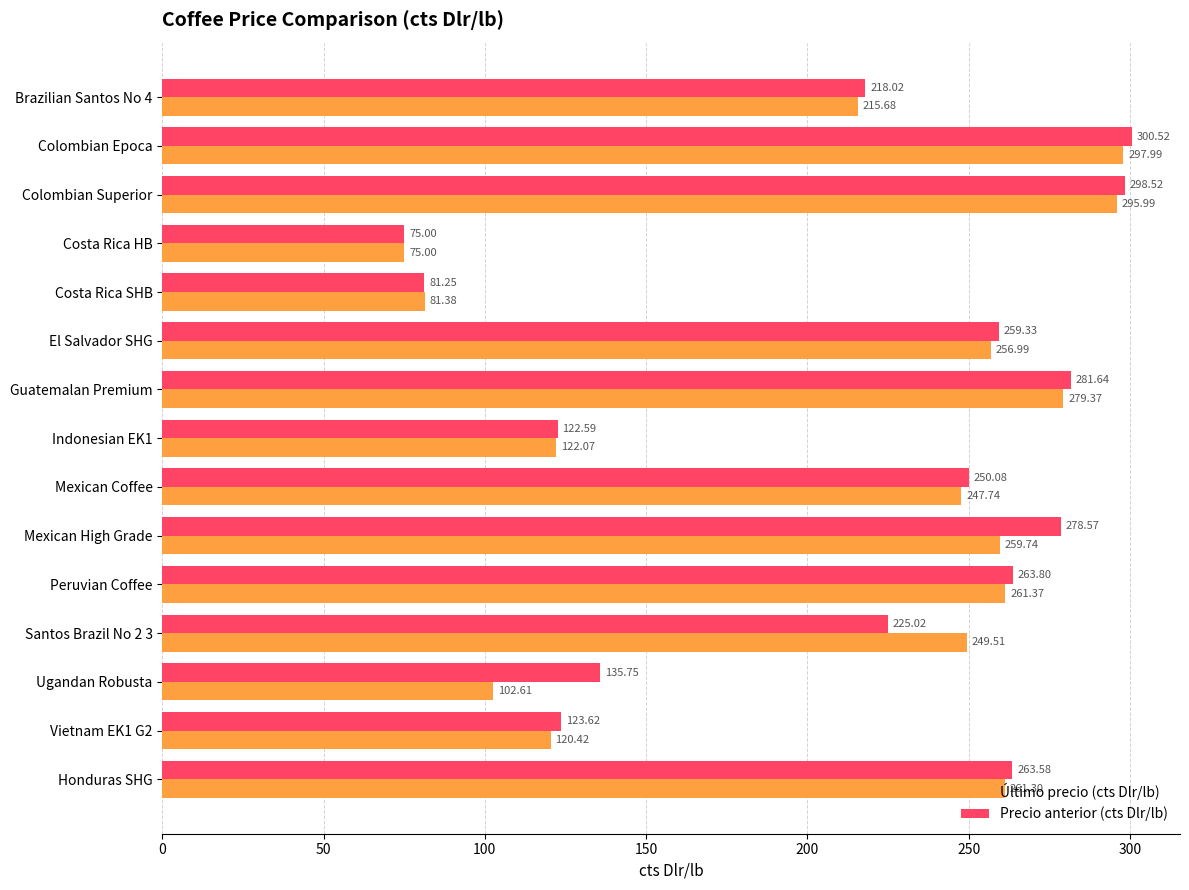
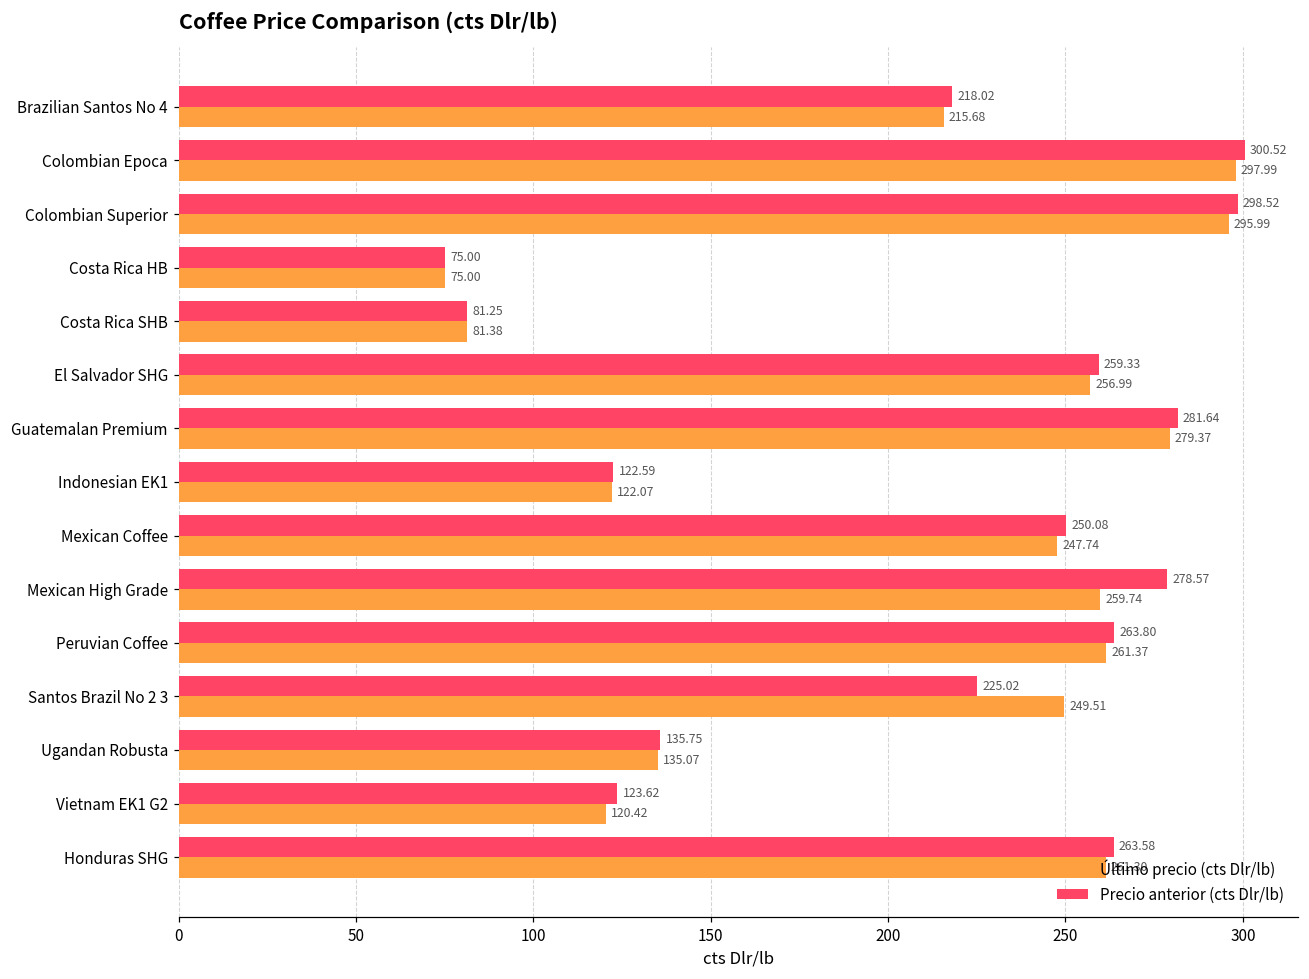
Último precio (cts Dlr/lb), Ugandan Robusta: 102.61 -> 135.07
